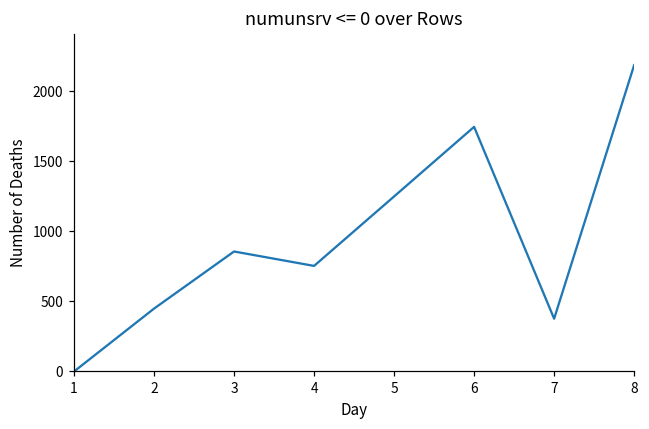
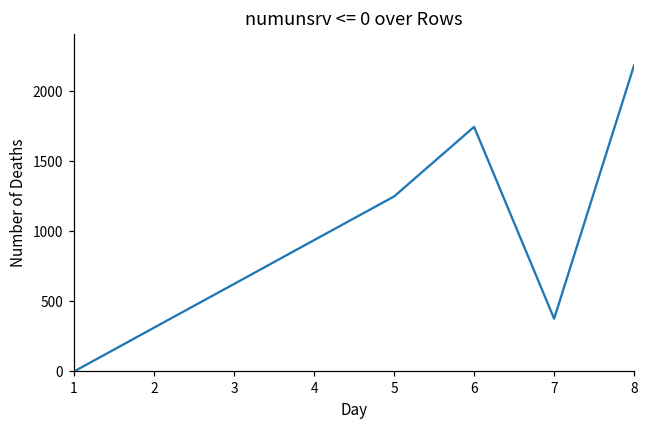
2: 450 -> 310
3: 860 -> 630
4: 750 -> 940
